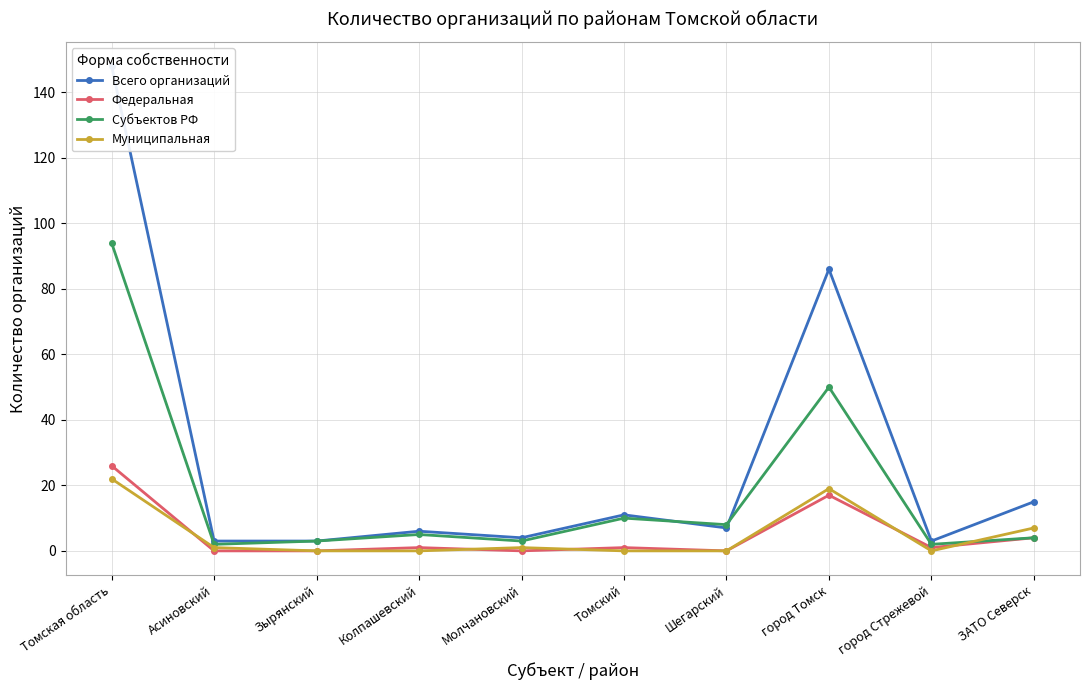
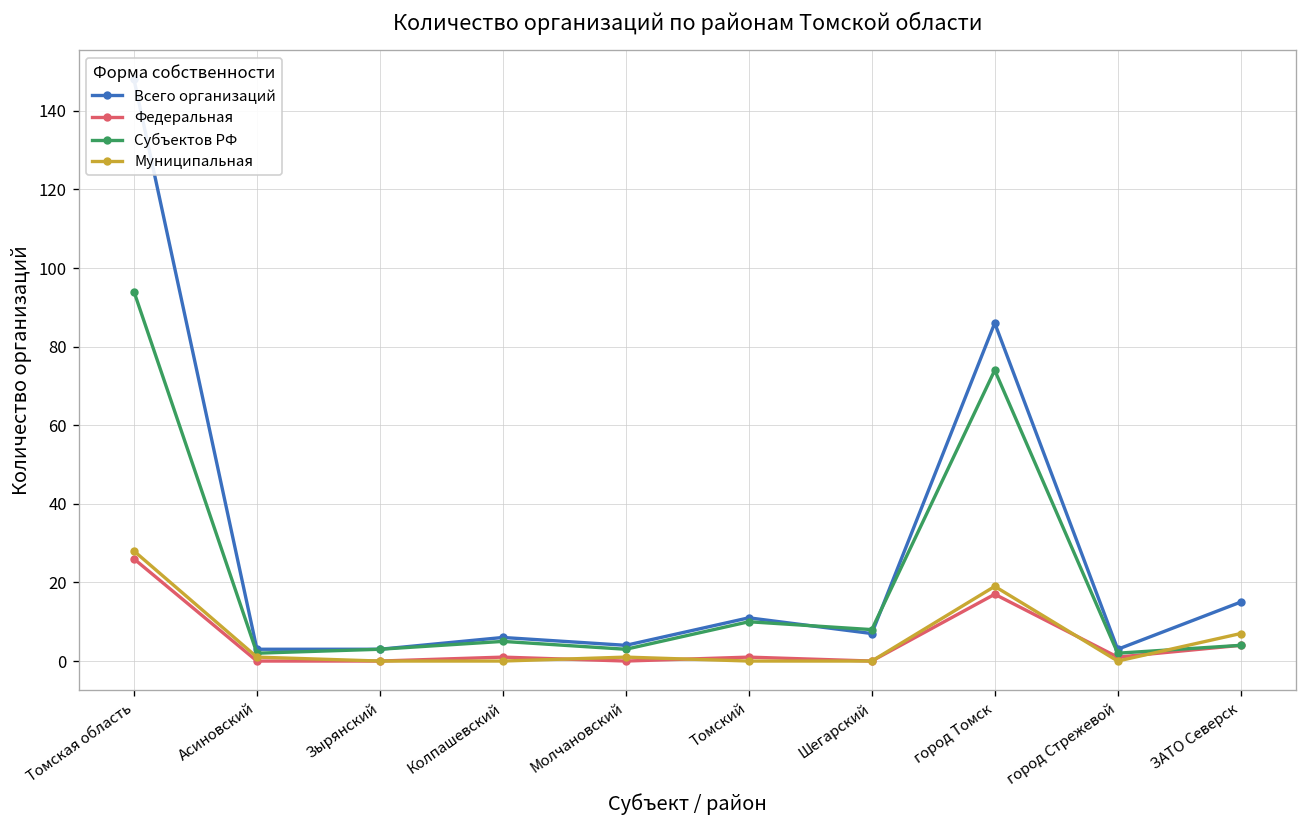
Муниципальная, Томская область: 22 -> 28
Субъектов РФ, город Томск: 50 -> 74
